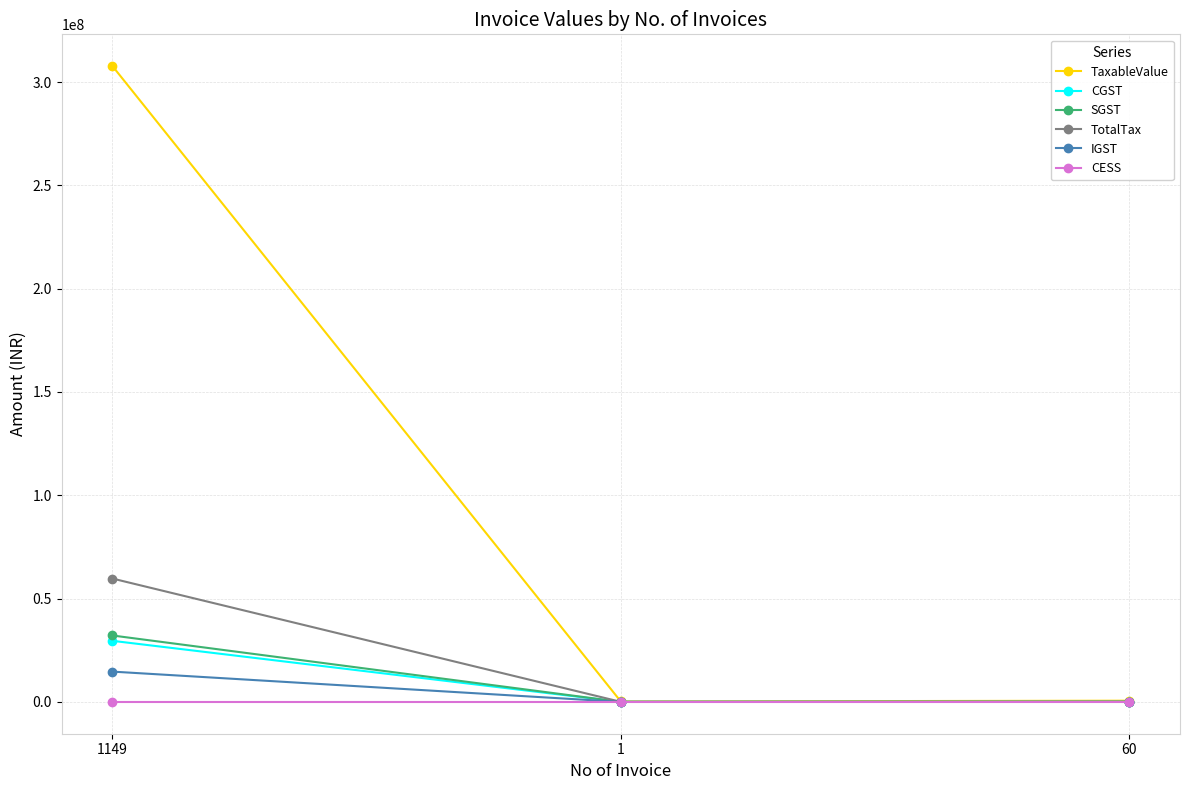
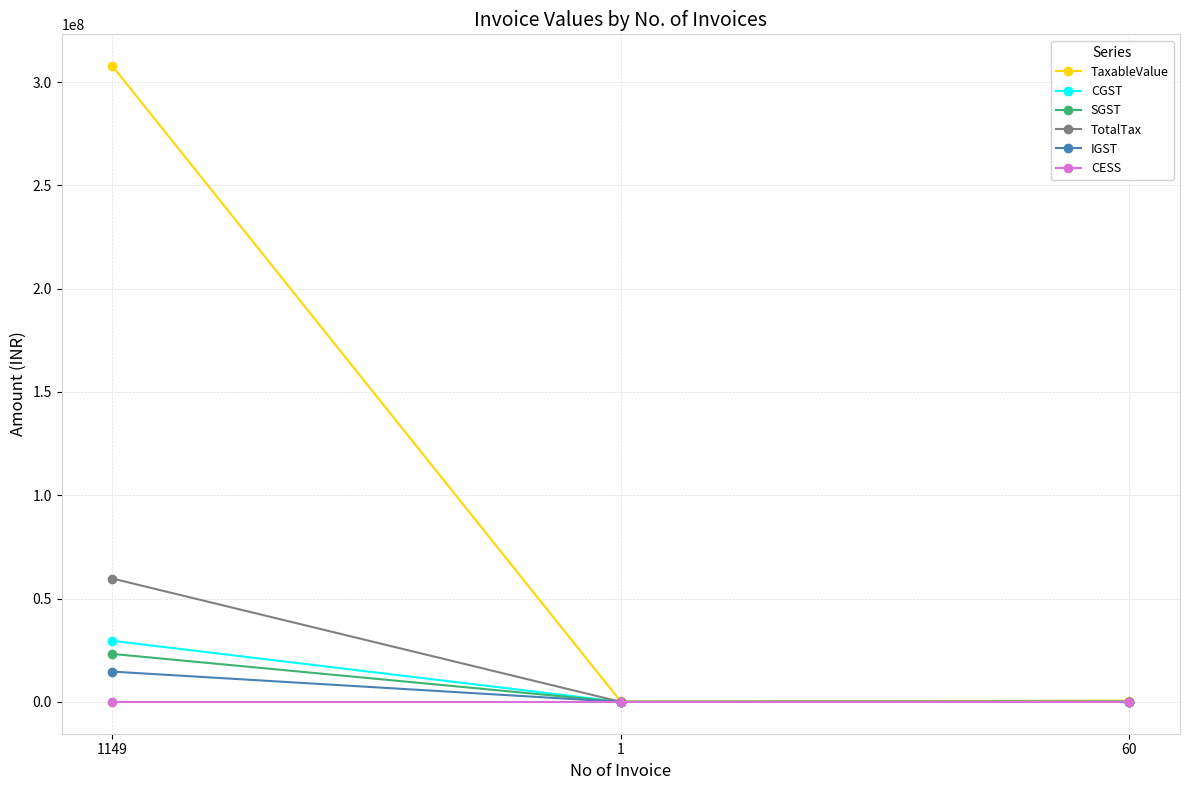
SGST, 1149: 32000000 -> 23000000
